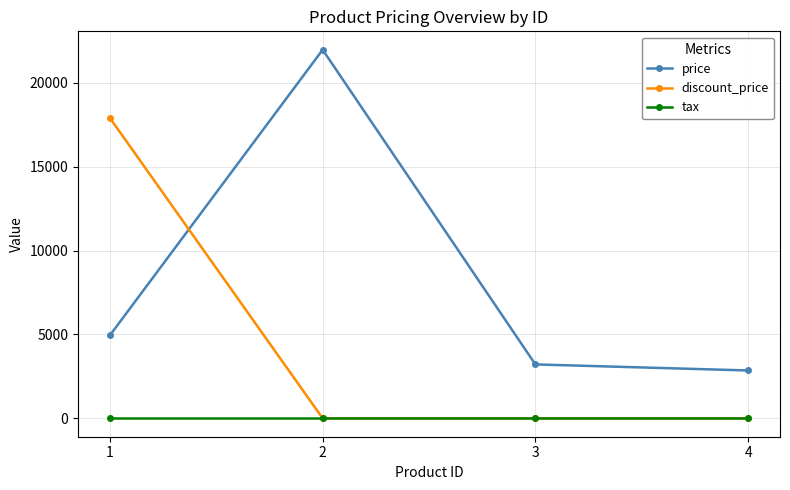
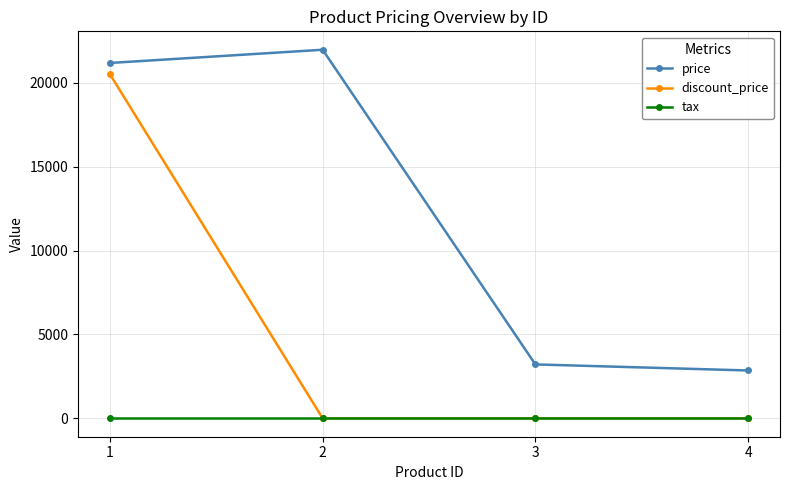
price, 1: 4900 -> 21200
discount_price, 1: 17900 -> 20500
